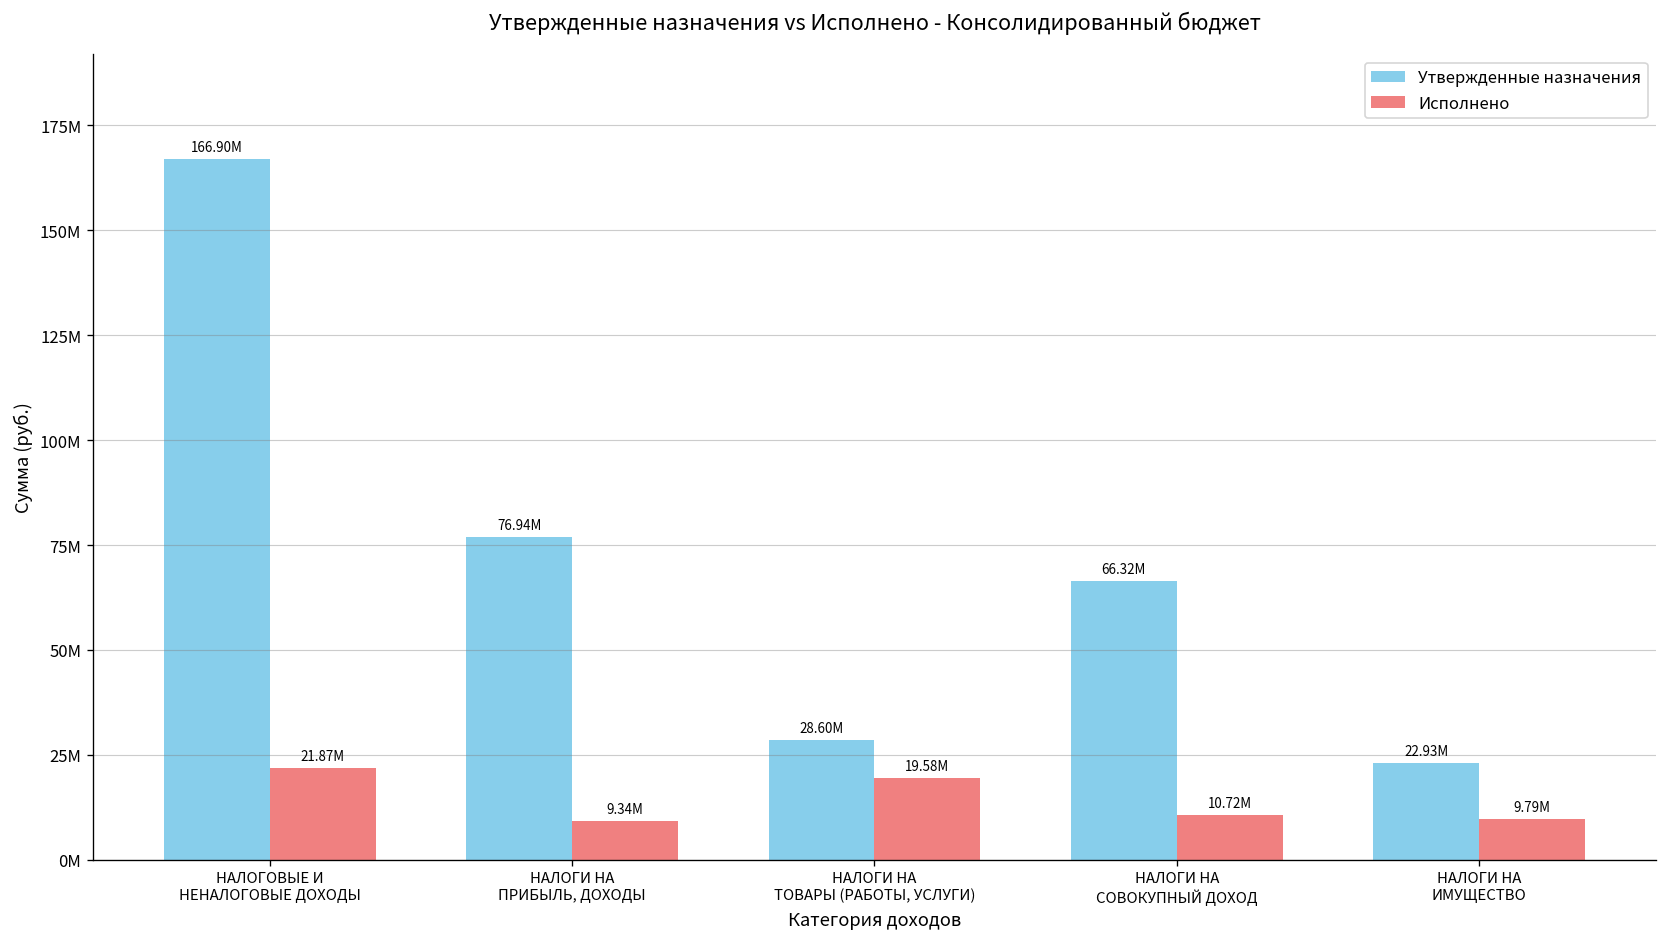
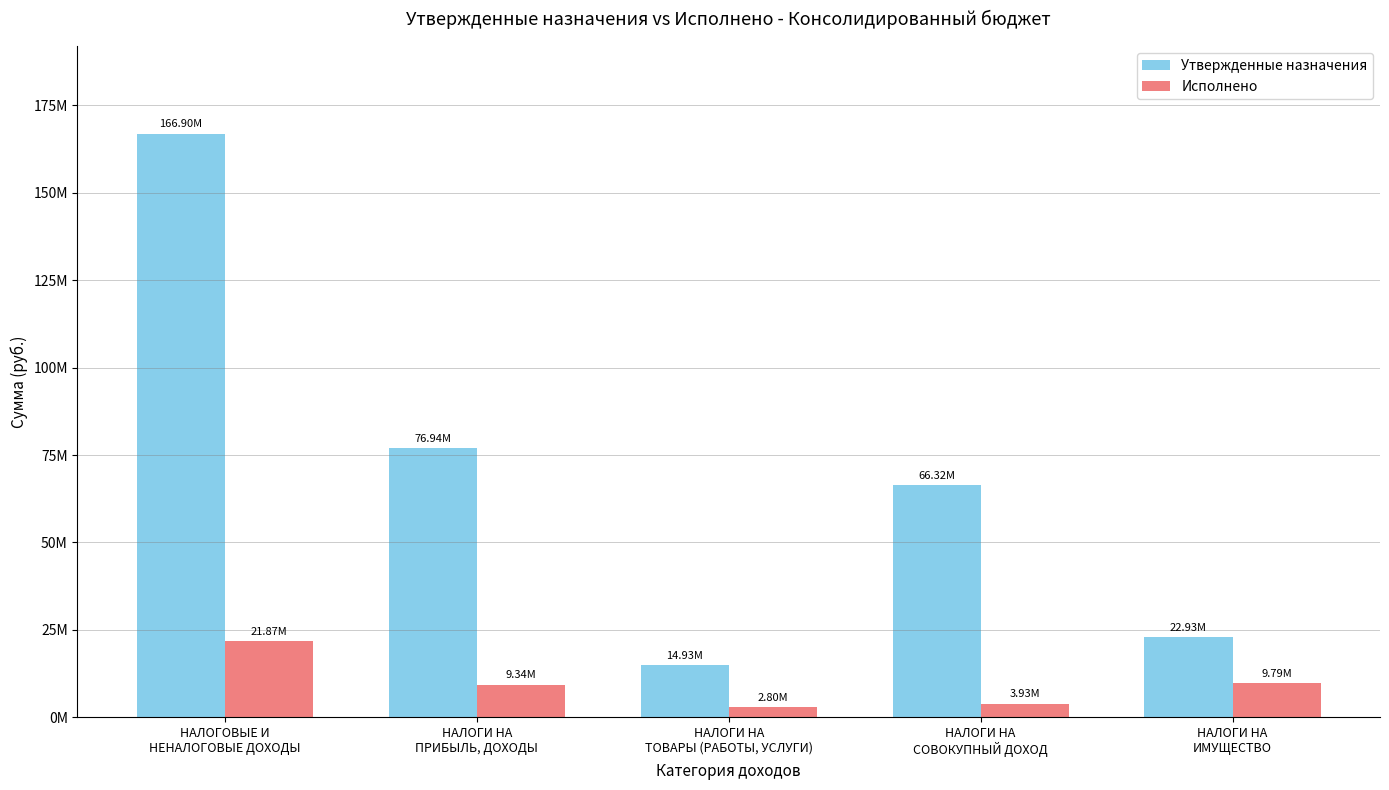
Утвержденные назначения, НАЛОГИ НА ТОВАРЫ (РАБОТЫ, УСЛУГИ): 28.60M -> 14.93M
Исполнено, НАЛОГИ НА ТОВАРЫ (РАБОТЫ, УСЛУГИ): 19.58M -> 2.80M
Исполнено, НАЛОГИ НА СОВОКУПНЫЙ ДОХОД: 10.72M -> 3.93M
